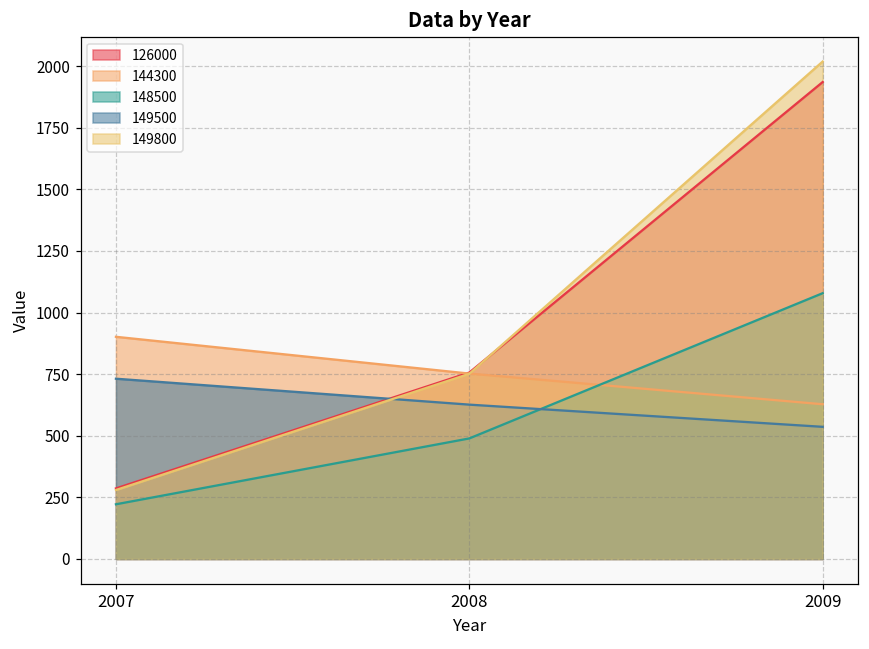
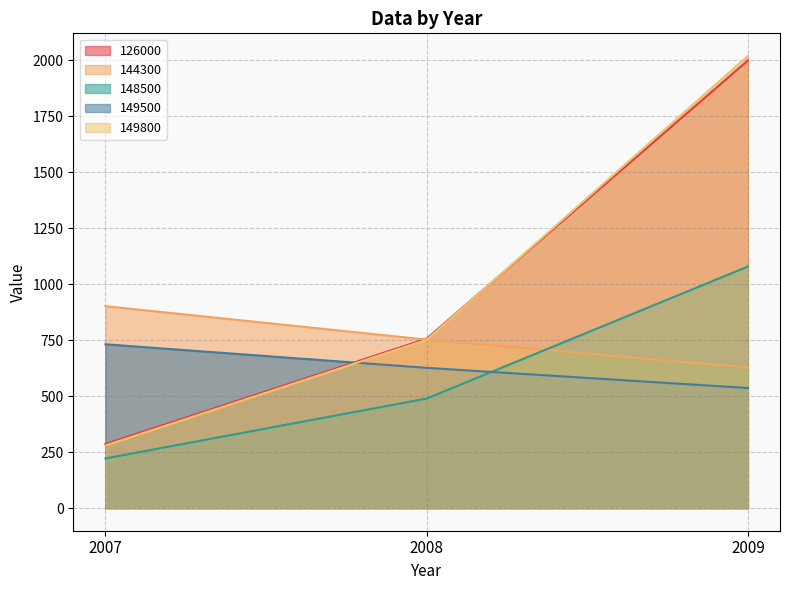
126000, 2009: 1940 -> 2000
